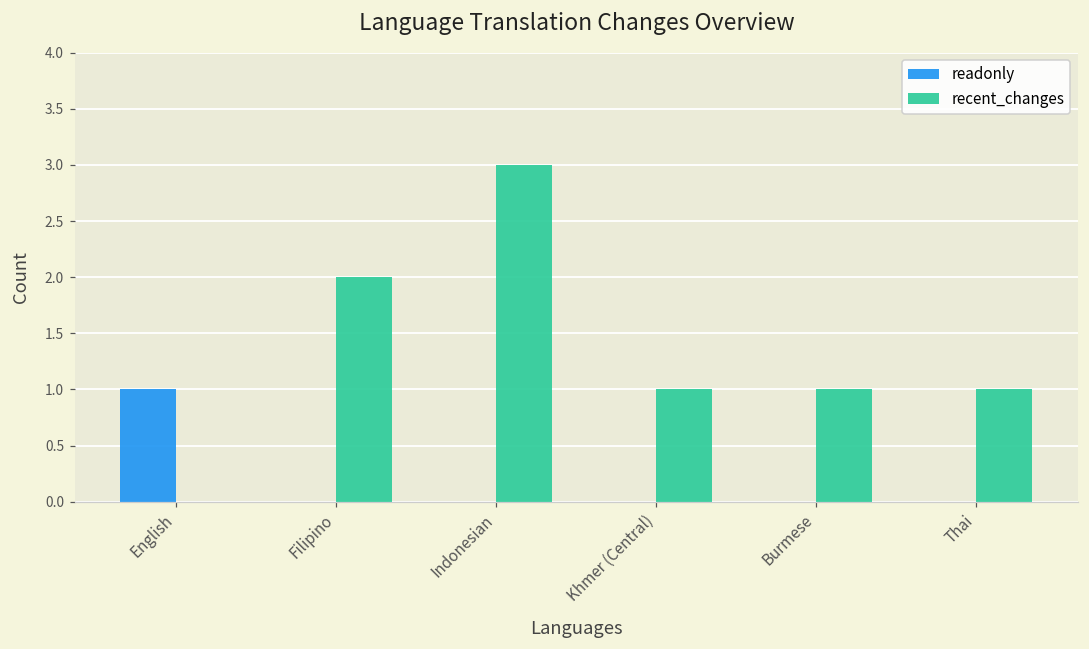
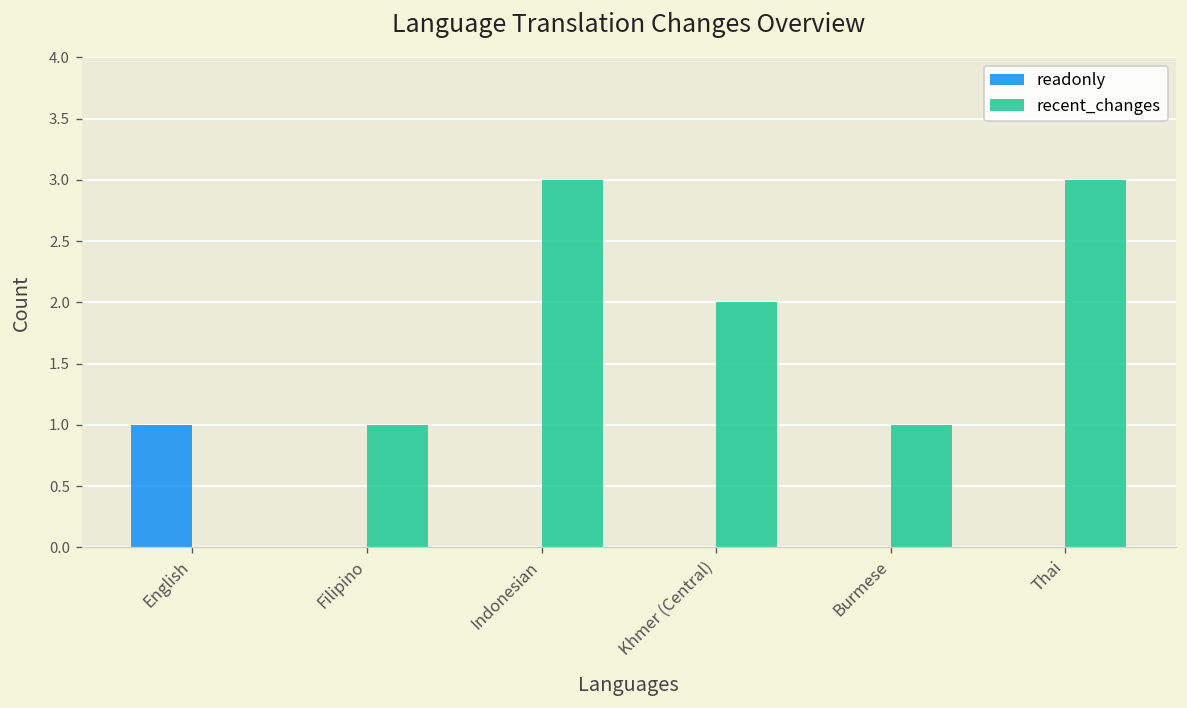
recent_changes, Filipino: 2 -> 1
recent_changes, Khmer (Central): 1 -> 2
recent_changes, Thai: 1 -> 3
